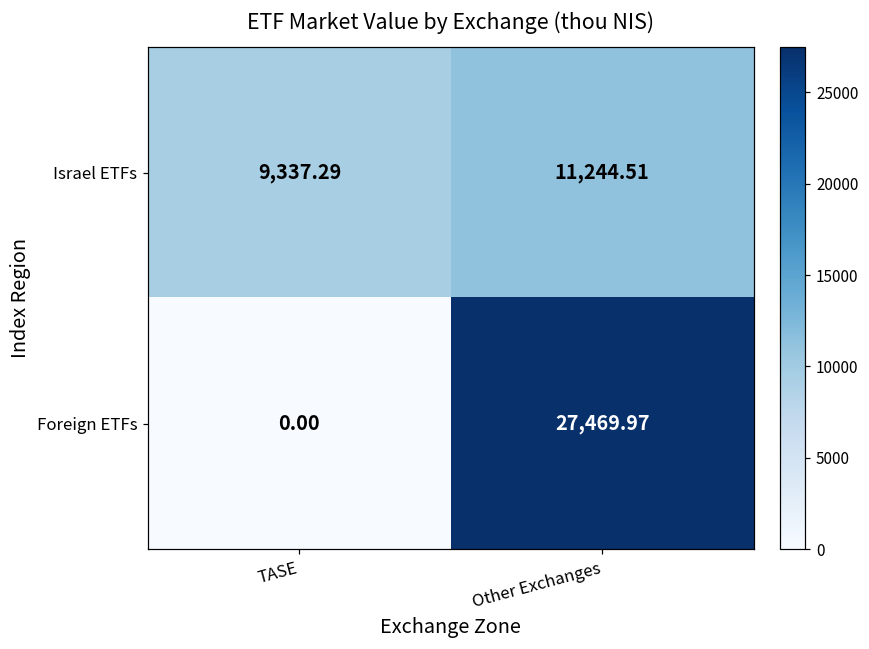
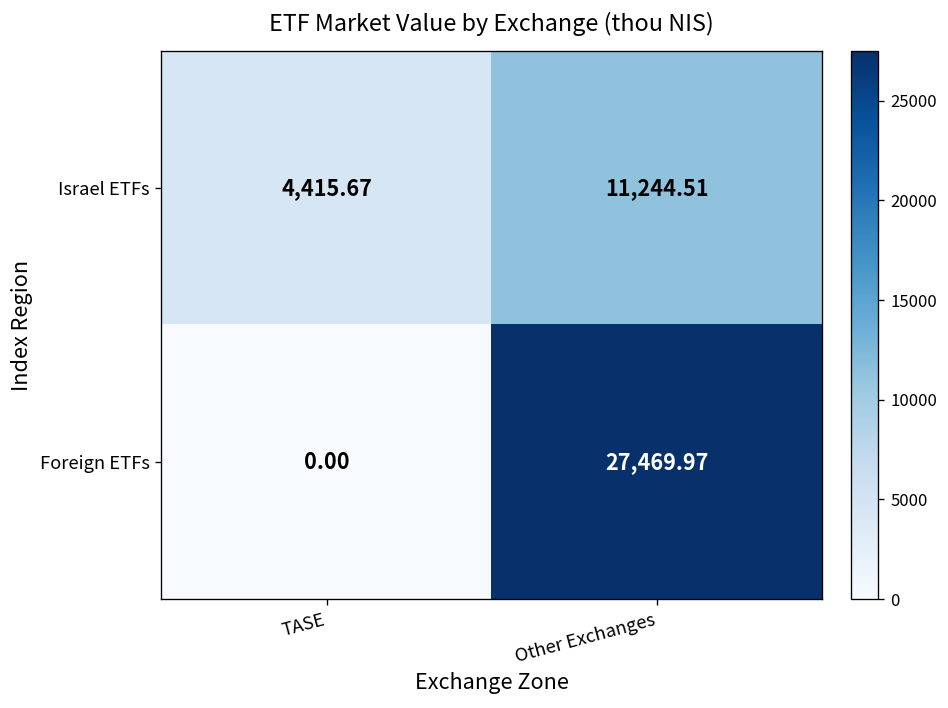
Israel ETFs, TASE: 9,337.29 -> 4,415.67
